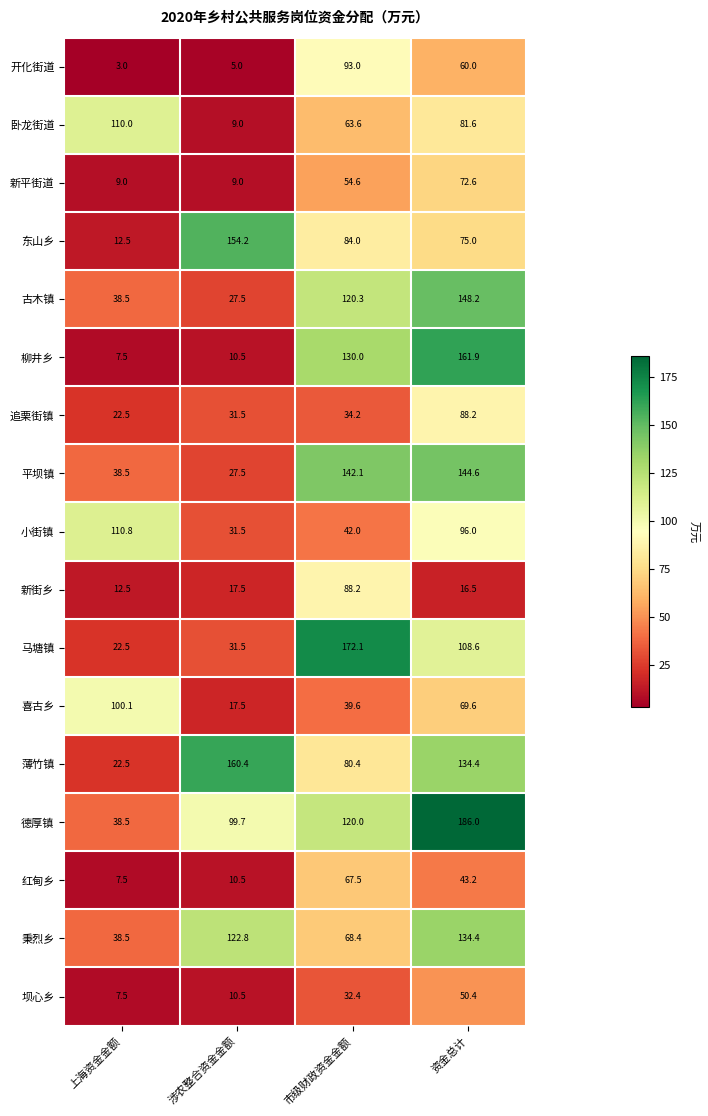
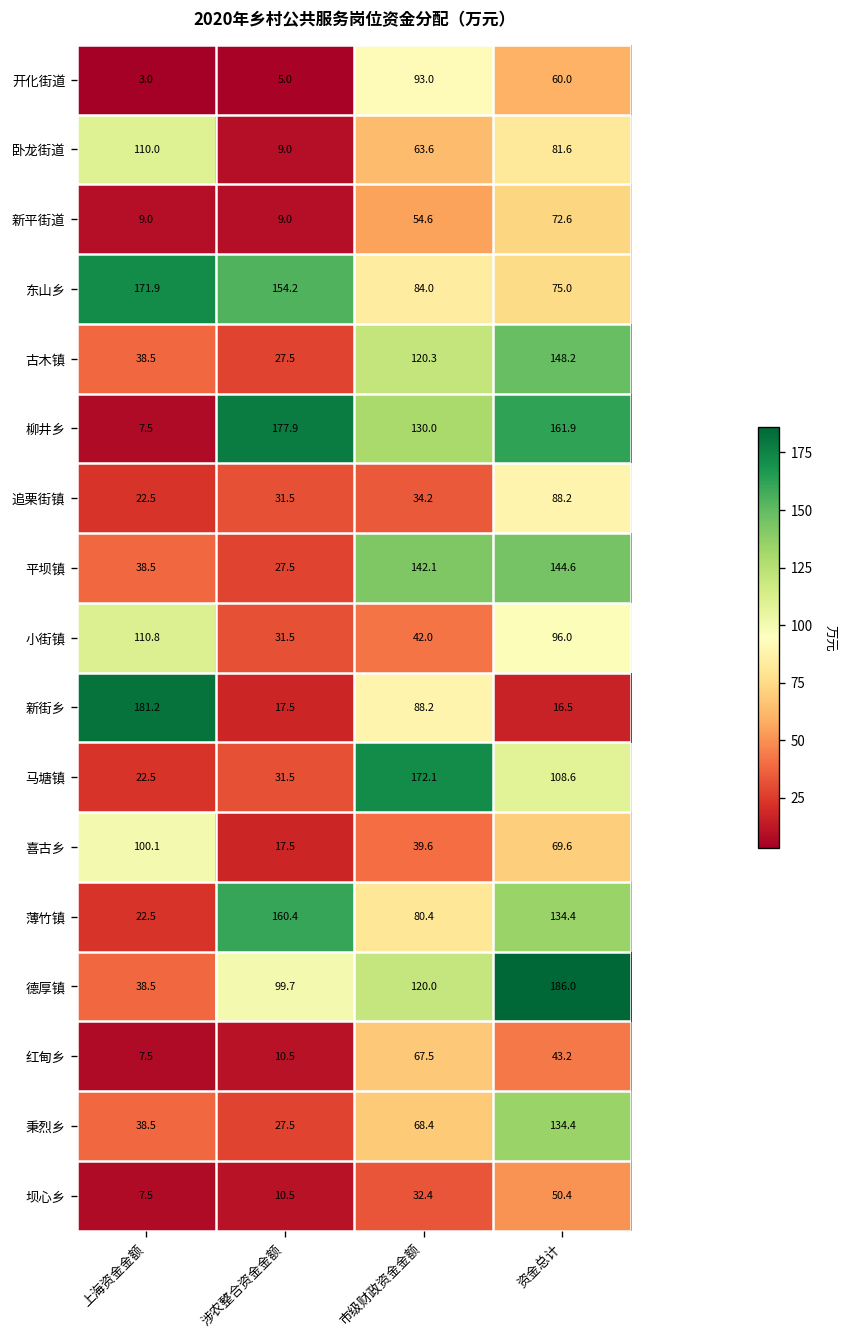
东山乡, 上海资金金额: 12.5 -> 171.9
柳井乡, 涉农整合资金金额: 10.5 -> 177.9
新街乡, 上海资金金额: 12.5 -> 181.2
秉烈乡, 涉农整合资金金额: 122.8 -> 27.5
